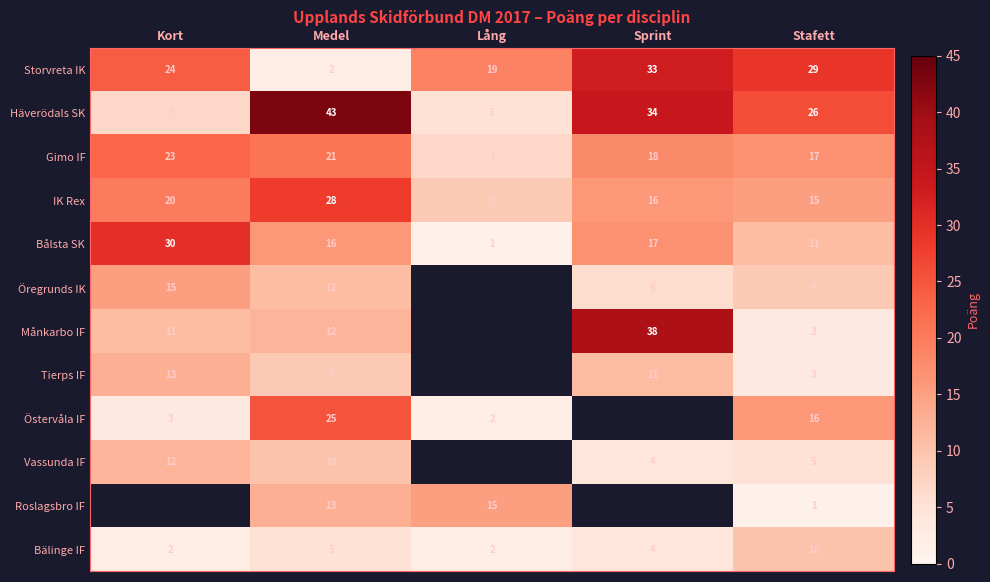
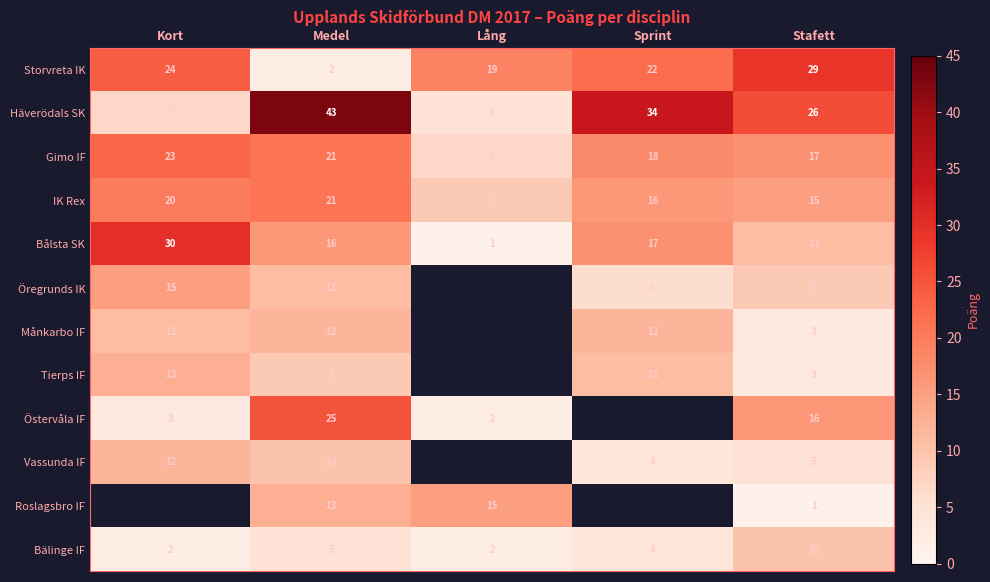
Storvreta IK, Sprint: 33 -> 22
IK Rex, Medel: 28 -> 21
Månkarbo IF, Sprint: 38 -> 12
